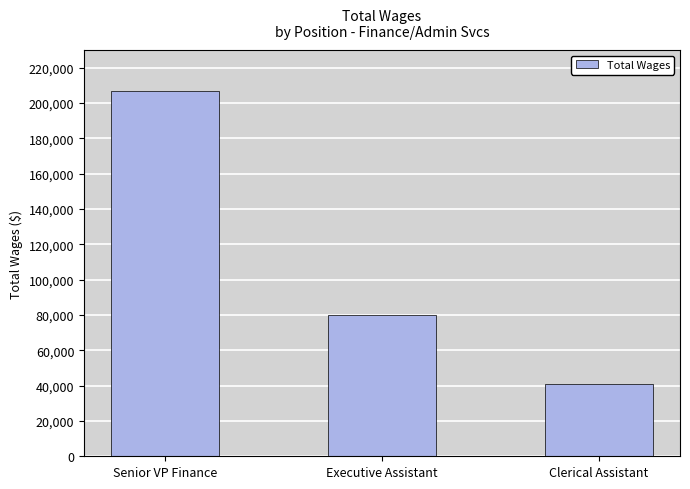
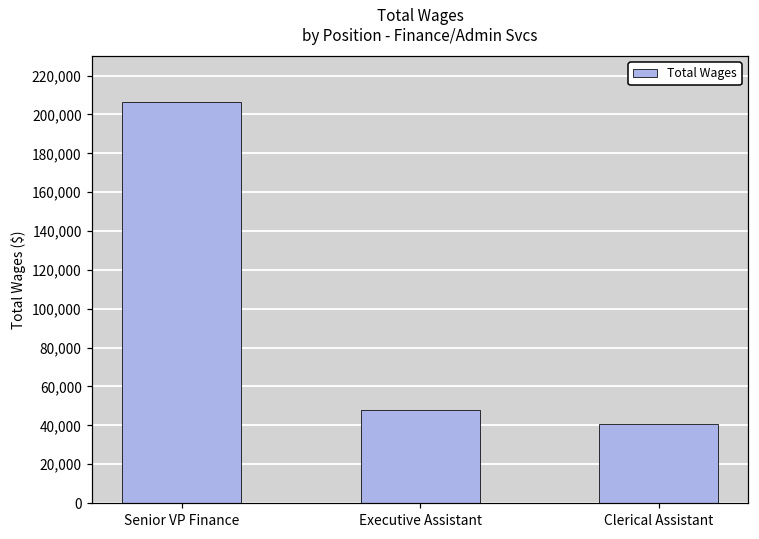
Executive Assistant: 80,000 -> 48,000
